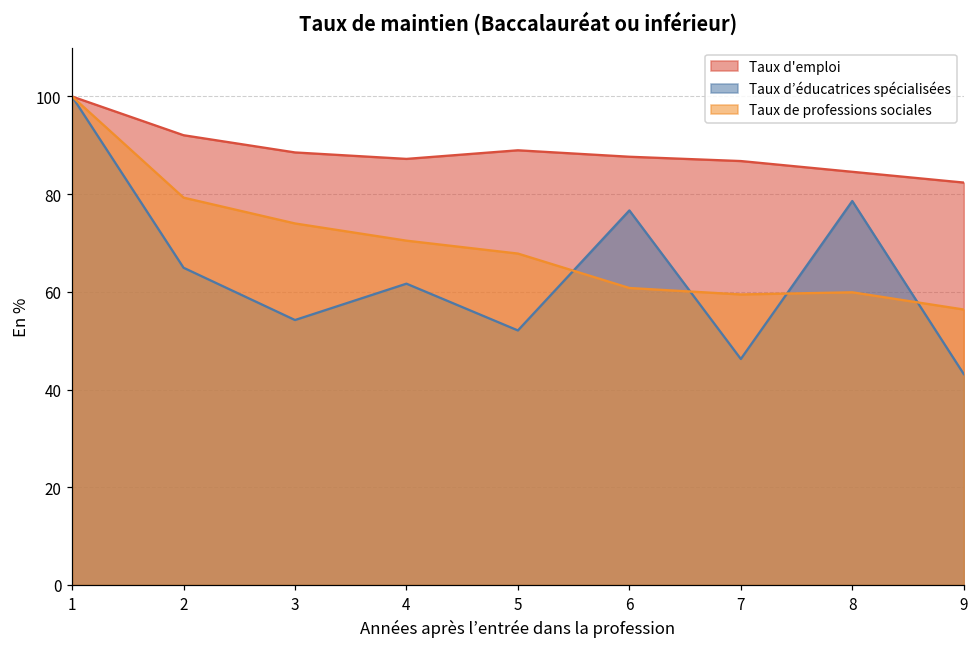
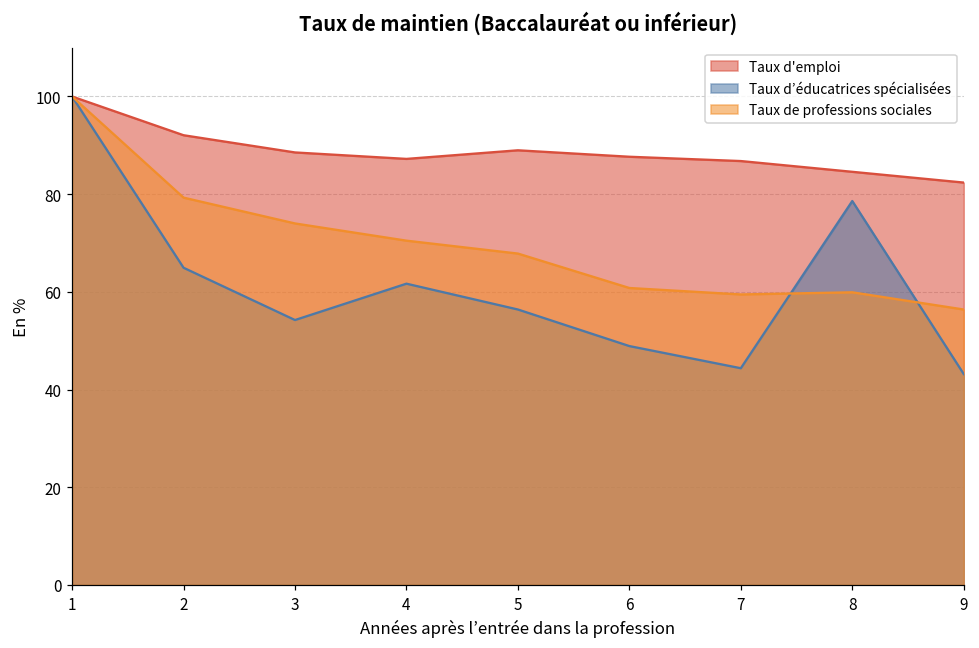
Taux d’éducatrices spécialisées, 5: 52 -> 56
Taux d’éducatrices spécialisées, 6: 77 -> 49
Taux d’éducatrices spécialisées, 7: 46 -> 44
